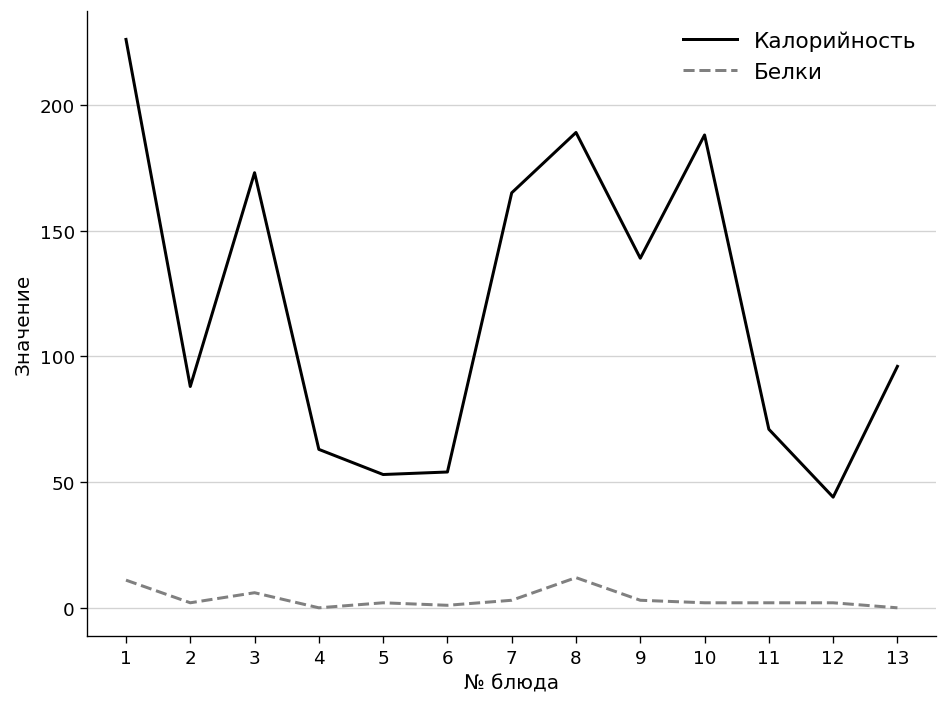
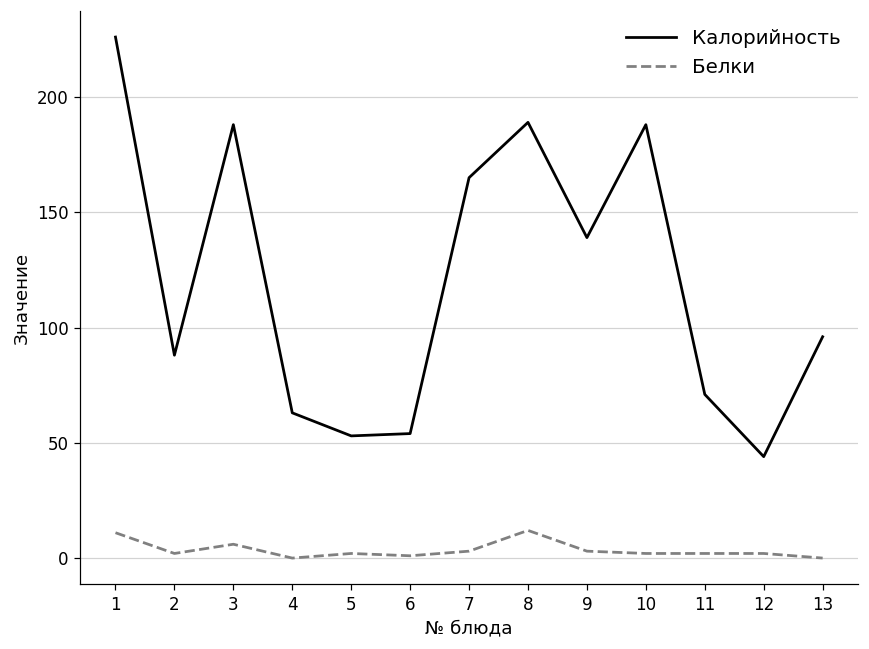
Калорийность, 3: 173 -> 188
